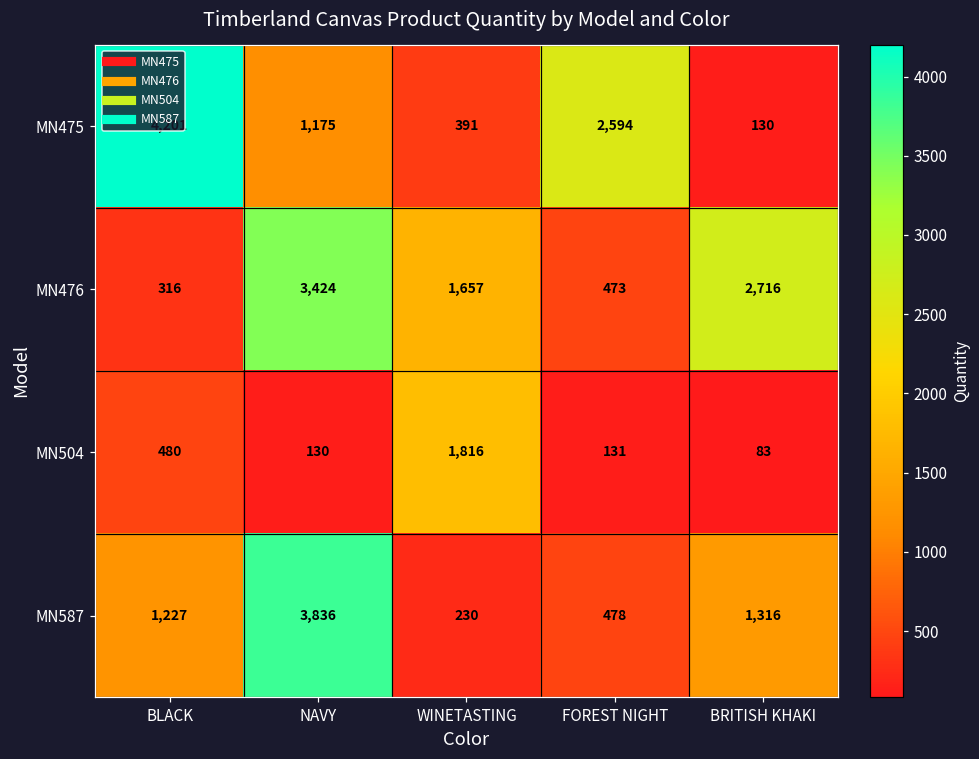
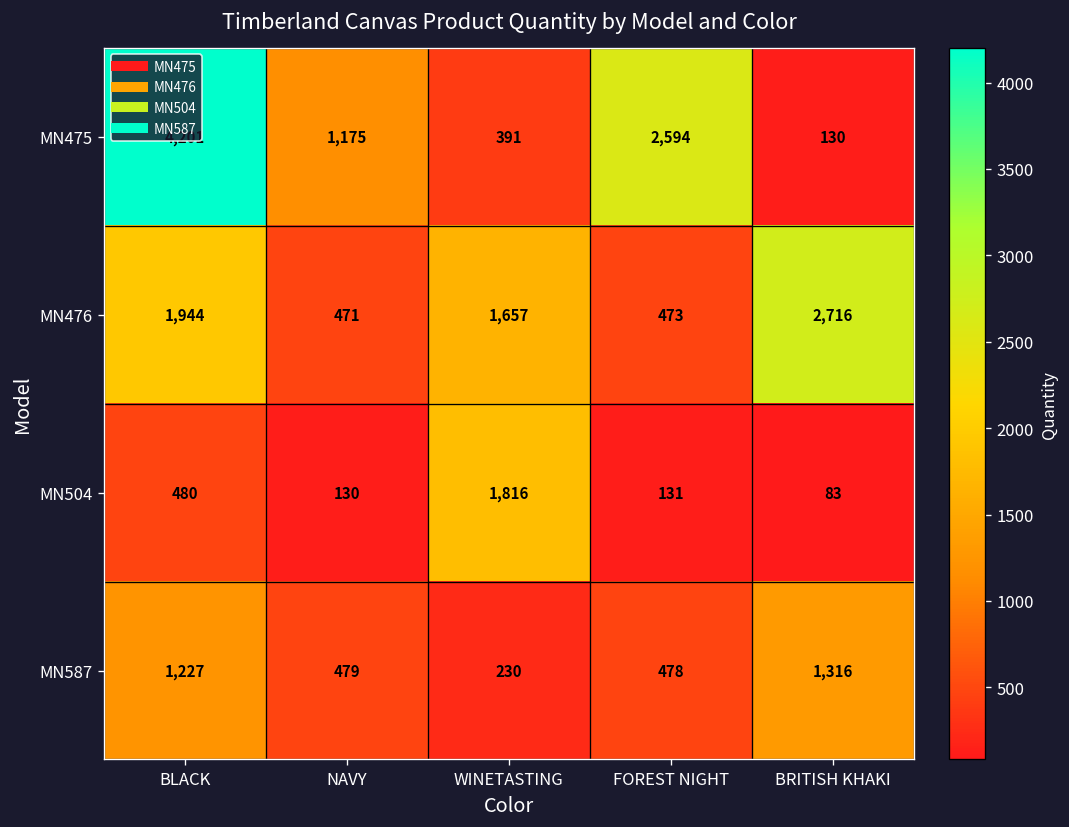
MN476, BLACK: 316 -> 1,944
MN476, NAVY: 3,424 -> 471
MN587, NAVY: 3,836 -> 479
